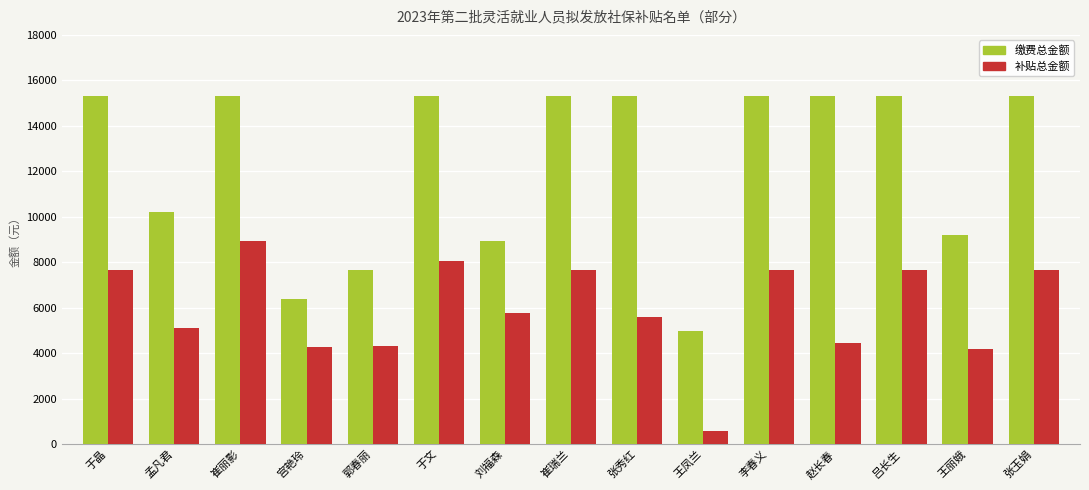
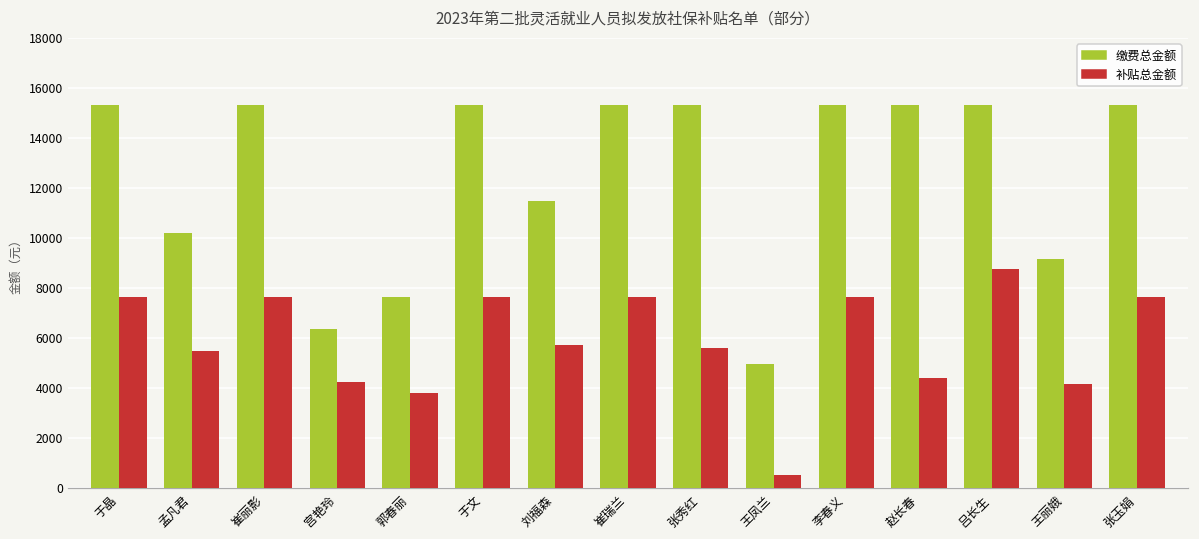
补贴总金额, 孟凡君: 5100 -> 5500
补贴总金额, 崔丽影: 8900 -> 7700
补贴总金额, 郭春丽: 4300 -> 3800
补贴总金额, 于文: 8100 -> 7700
缴费总金额, 刘福森: 8900 -> 11500
补贴总金额, 吕长生: 7700 -> 8800
